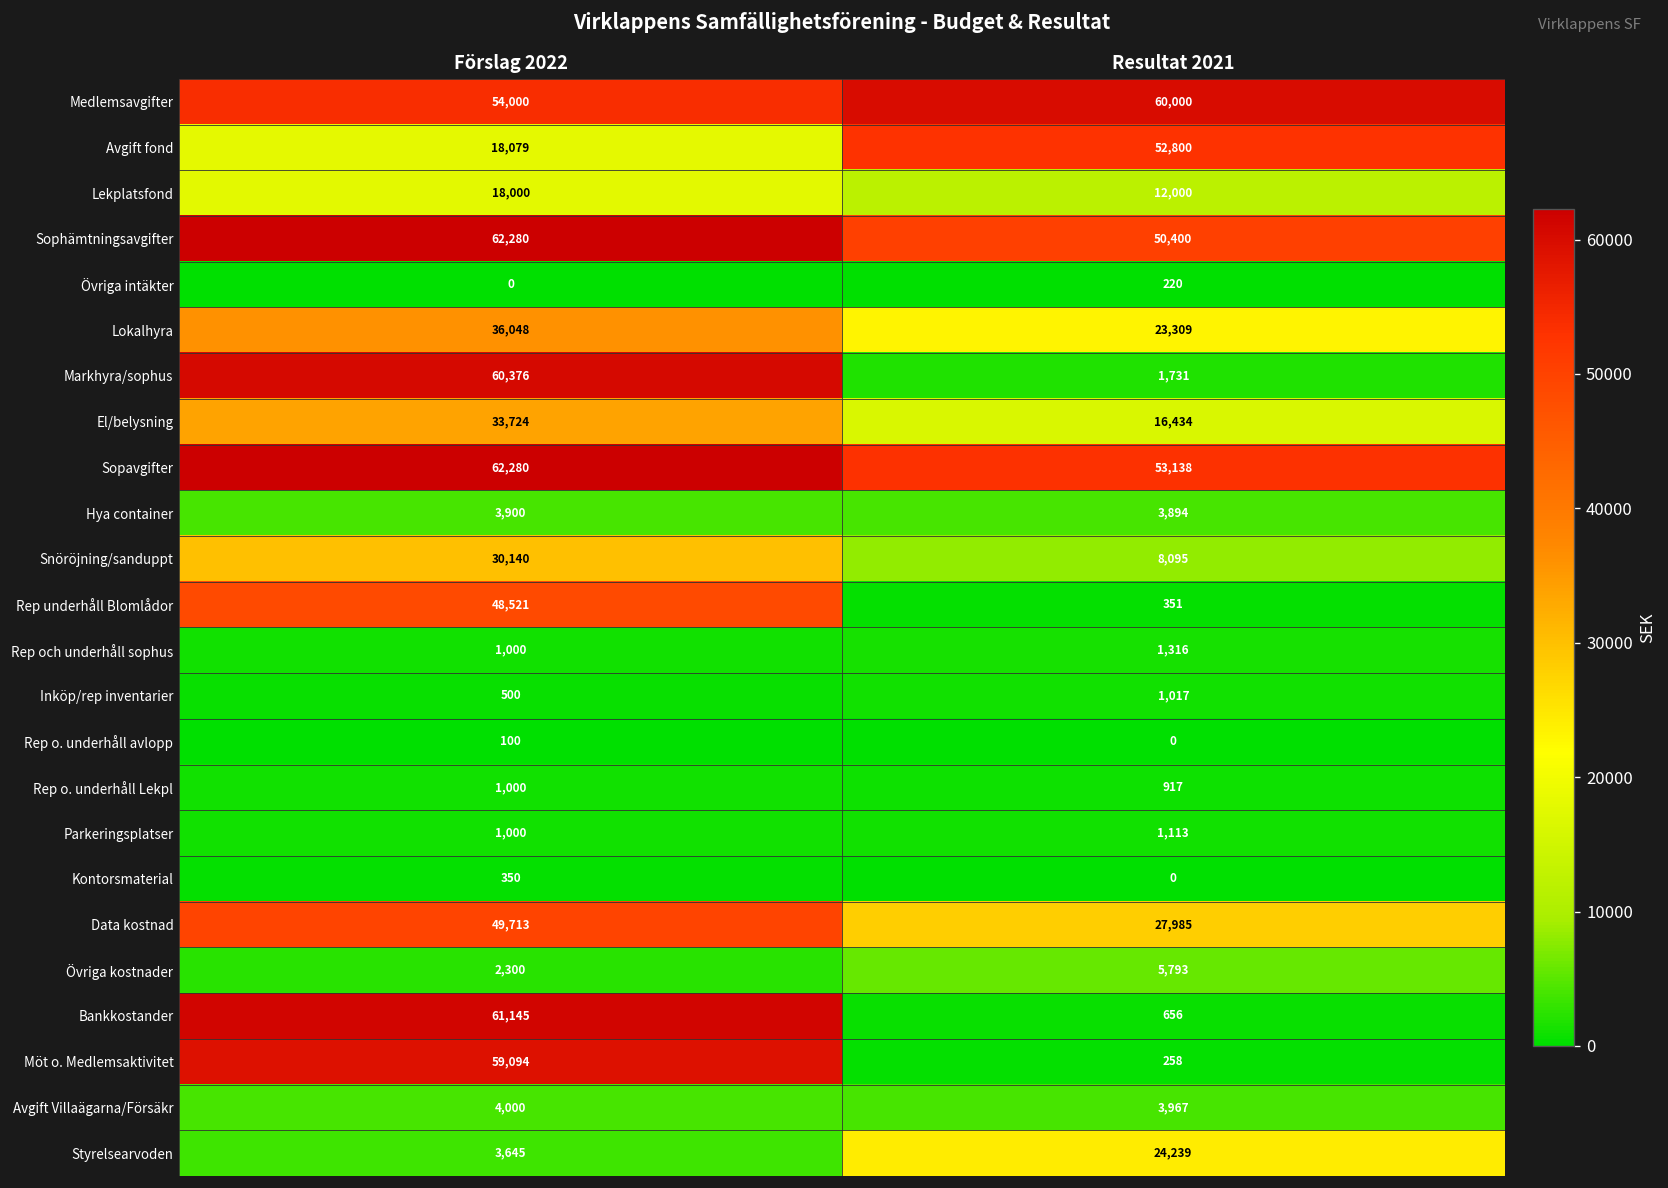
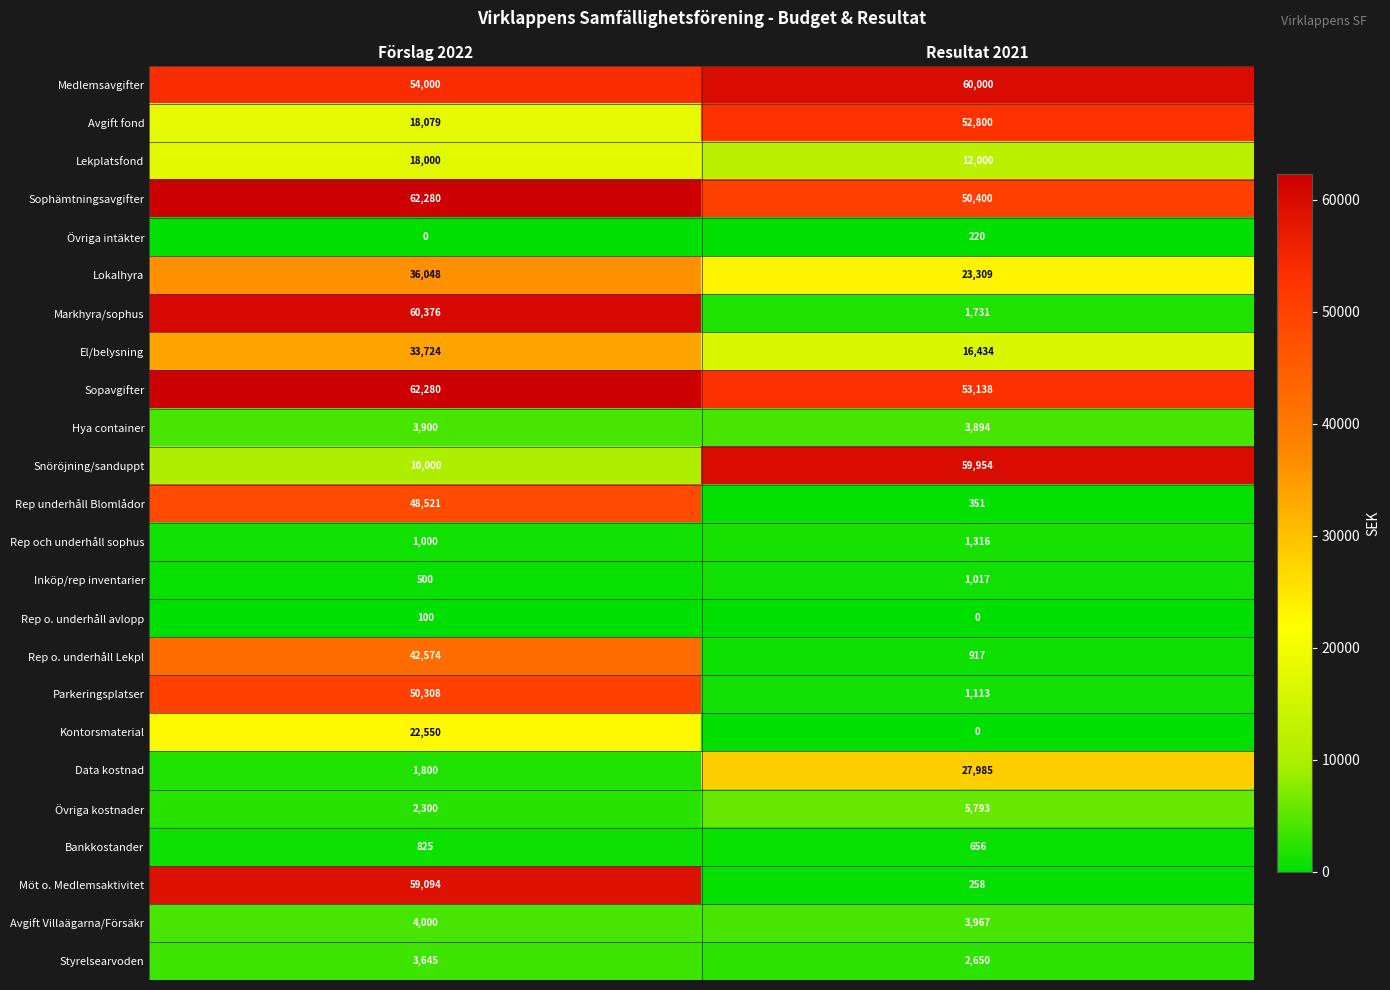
Snöröjning/sanduppt, Förslag 2022: 30,140 -> 10,000
Snöröjning/sanduppt, Resultat 2021: 8,095 -> 59,954
Rep o. underhåll Lekpl, Förslag 2022: 1,000 -> 42,574
Parkeringsplatser, Förslag 2022: 1,000 -> 50,308
Kontorsmaterial, Förslag 2022: 350 -> 22,550
Data kostnad, Förslag 2022: 49,713 -> 1,800
Bankkostander, Förslag 2022: 61,145 -> 825
Styrelsearvoden, Resultat 2021: 24,239 -> 2,650
